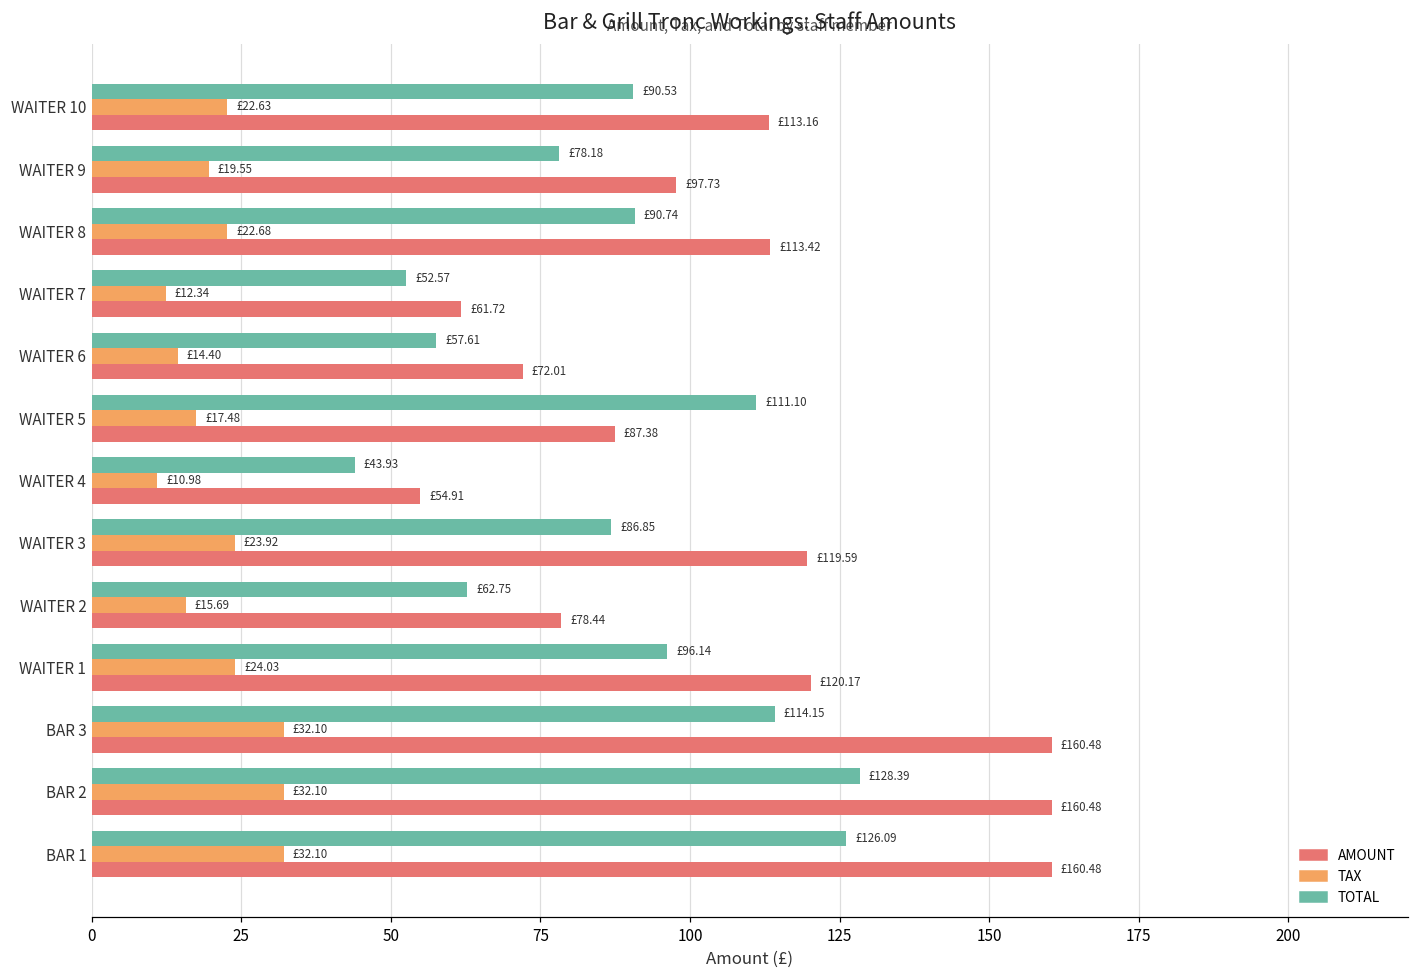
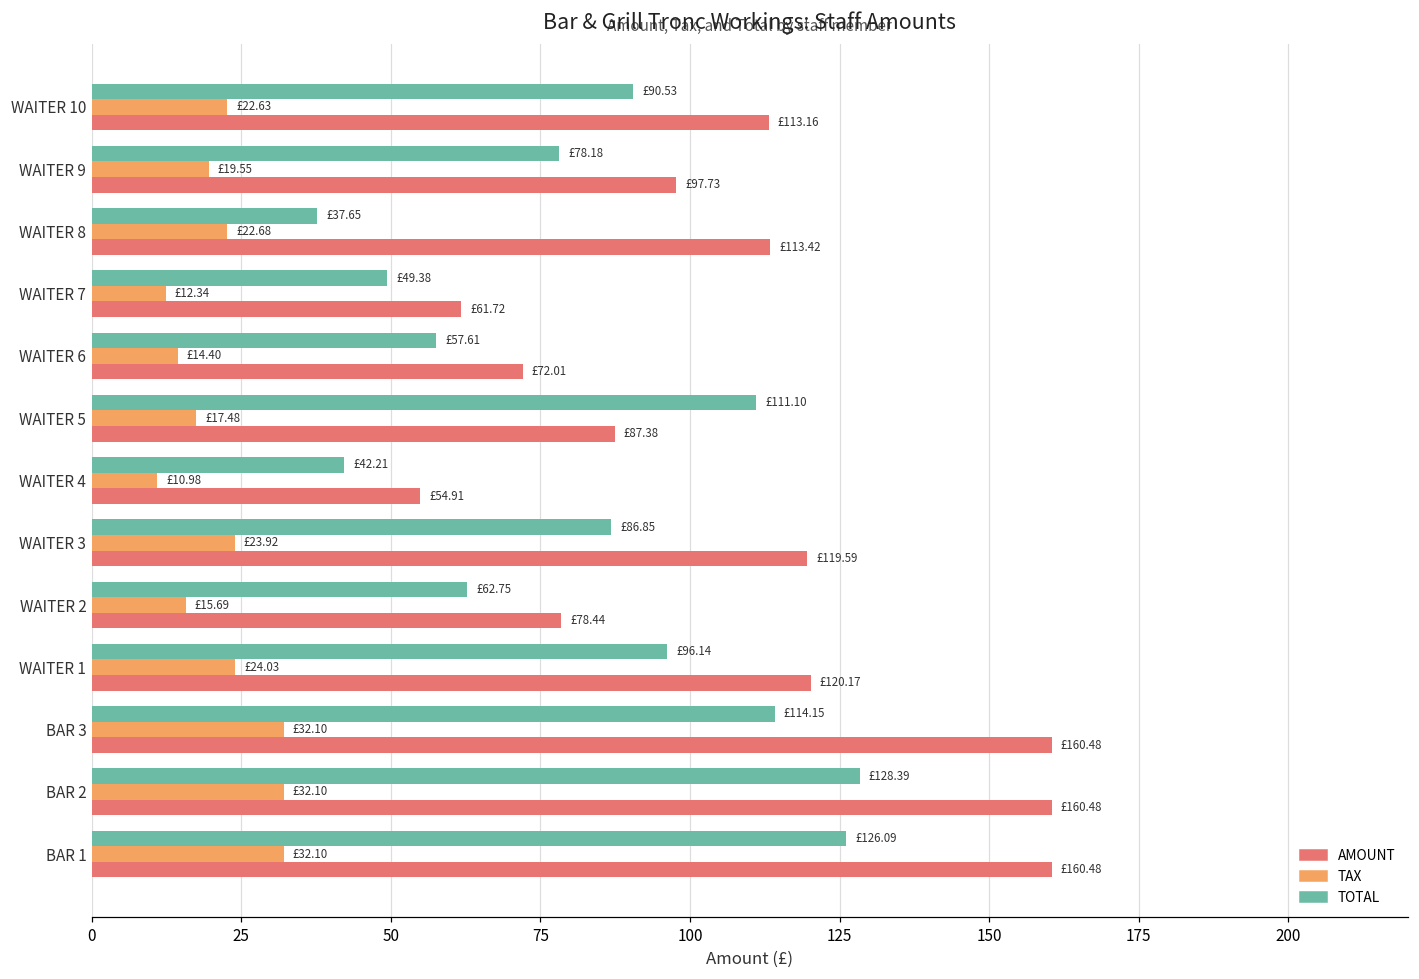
TOTAL, WAITER 8: £90.74 -> £37.65
TOTAL, WAITER 7: £52.57 -> £49.38
TOTAL, WAITER 4: £43.93 -> £42.21
